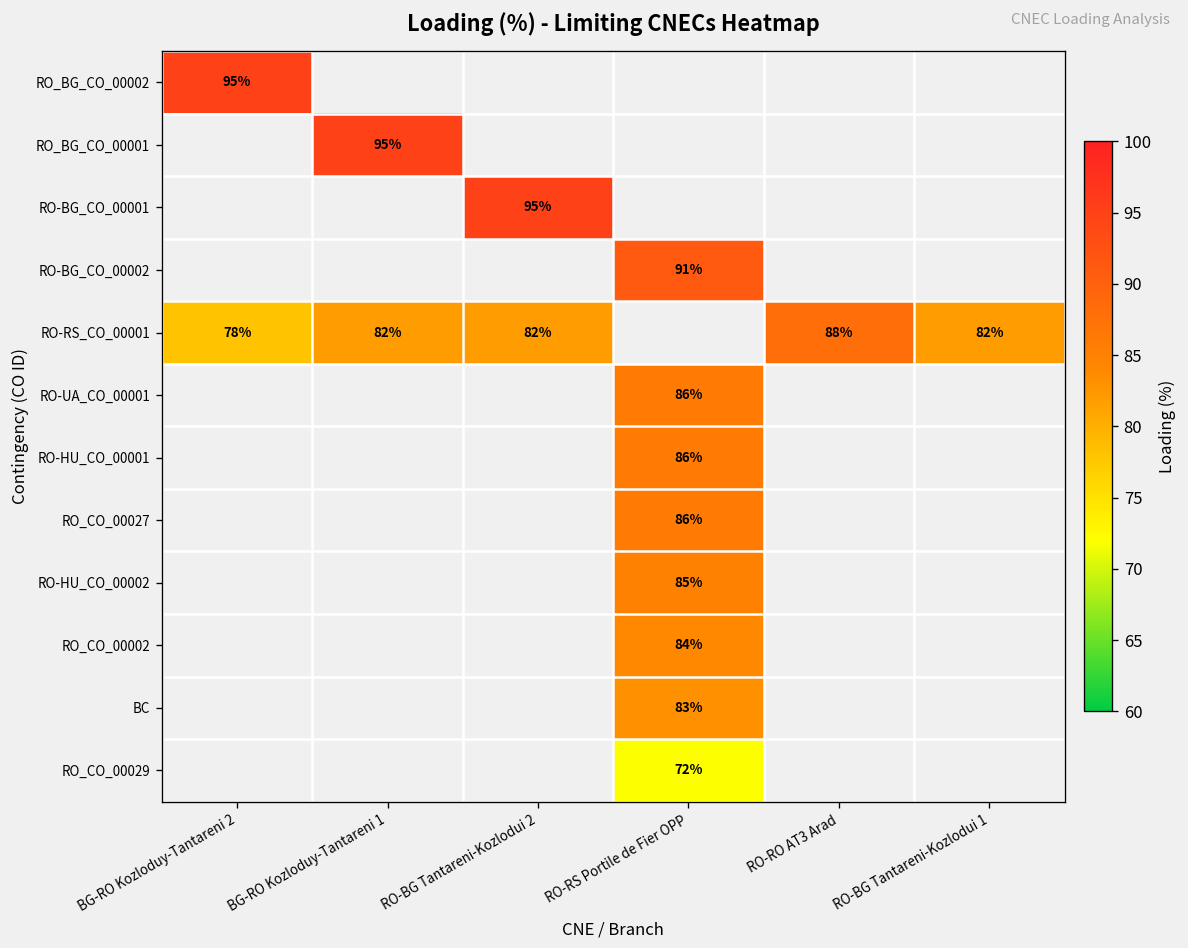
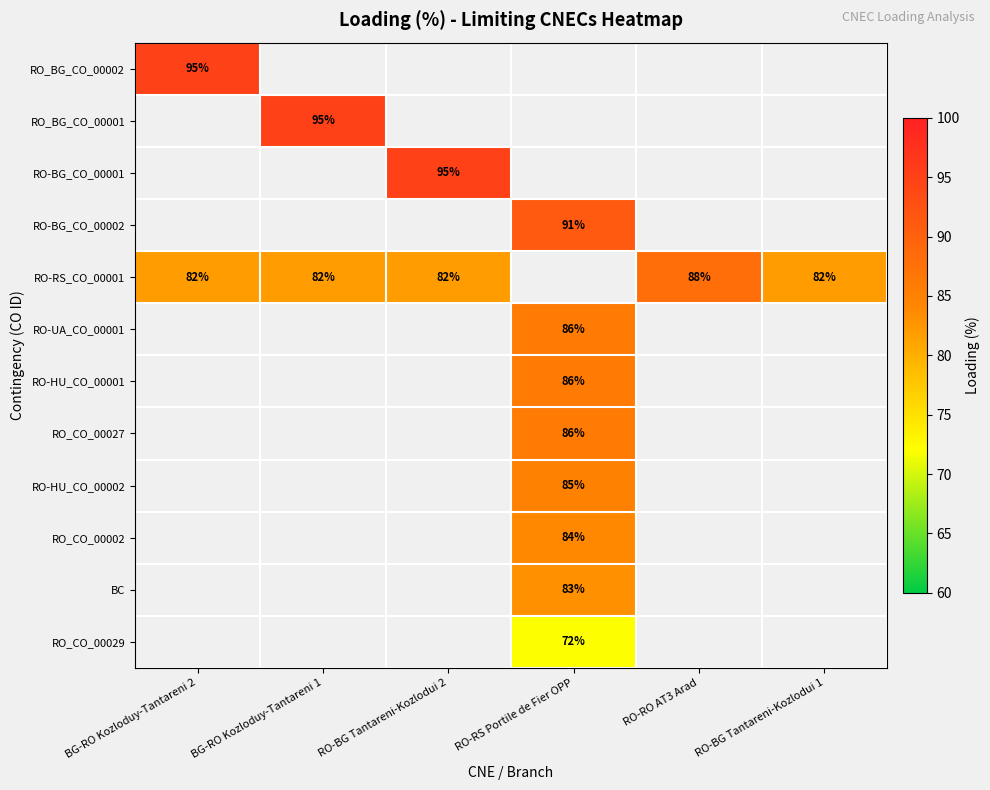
RO-RS_CO_00001, BG-RO Kozloduy-Tantareni 2: 78% -> 82%
